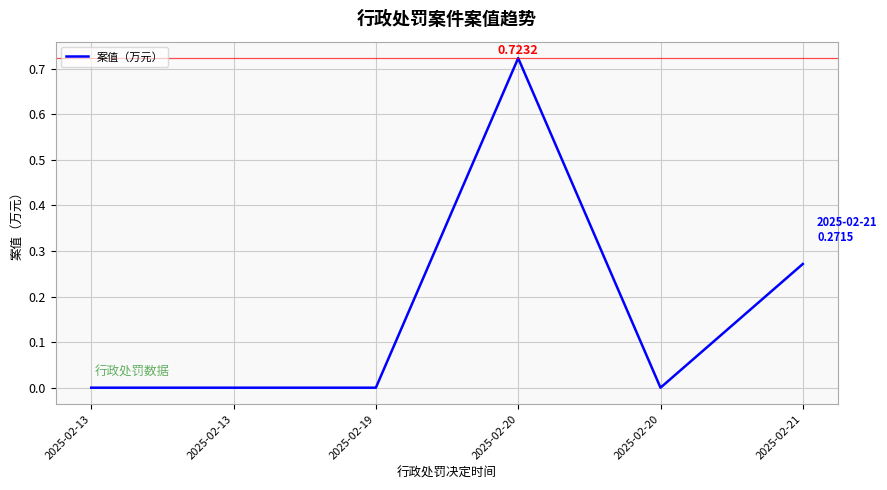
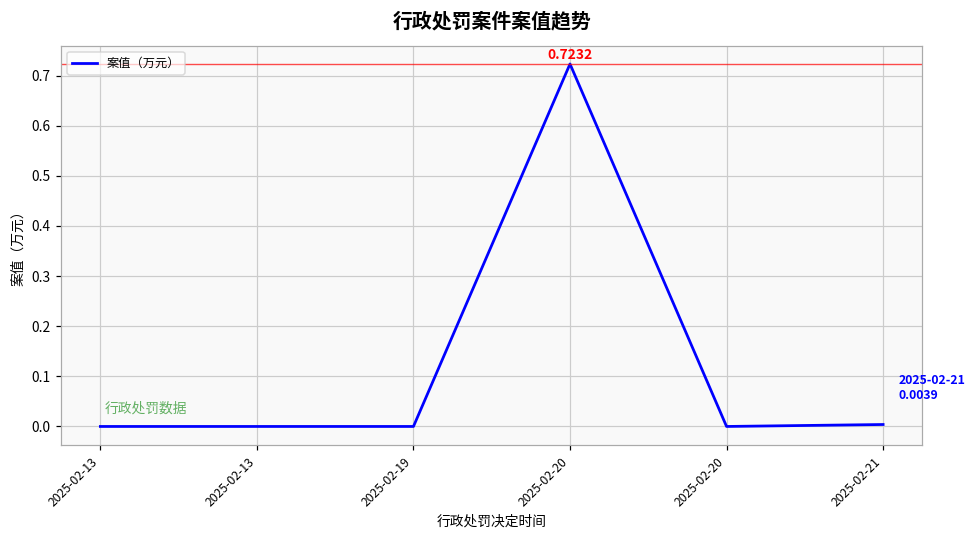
2025-02-21: 0.2715 -> 0.0039
